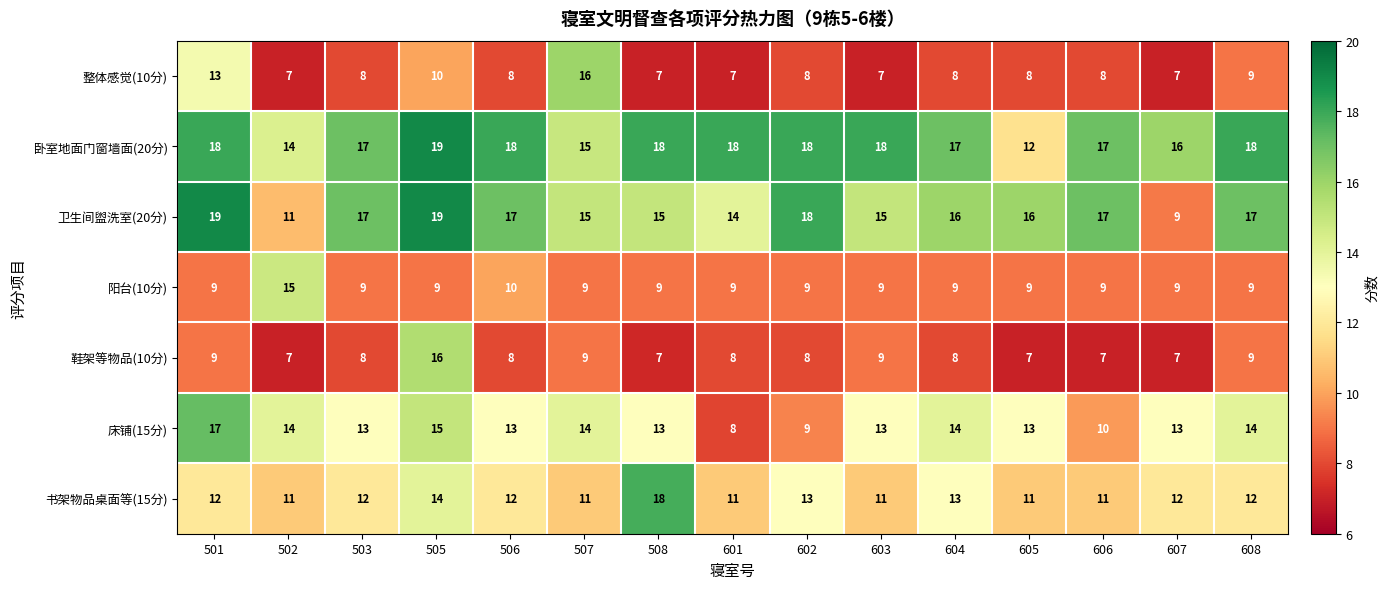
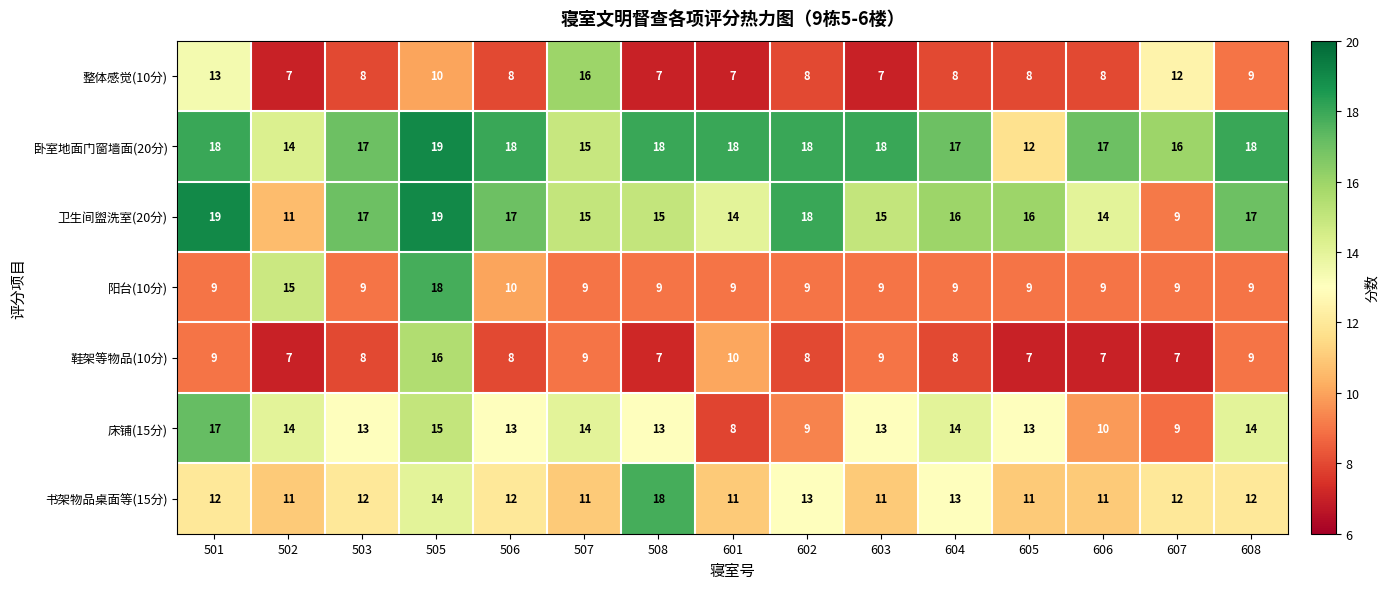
整体感觉(10分), 607: 7 -> 12
卫生间盥洗室(20分), 606: 17 -> 14
阳台(10分), 505: 9 -> 18
鞋架等物品(10分), 601: 8 -> 10
床铺(15分), 607: 13 -> 9
